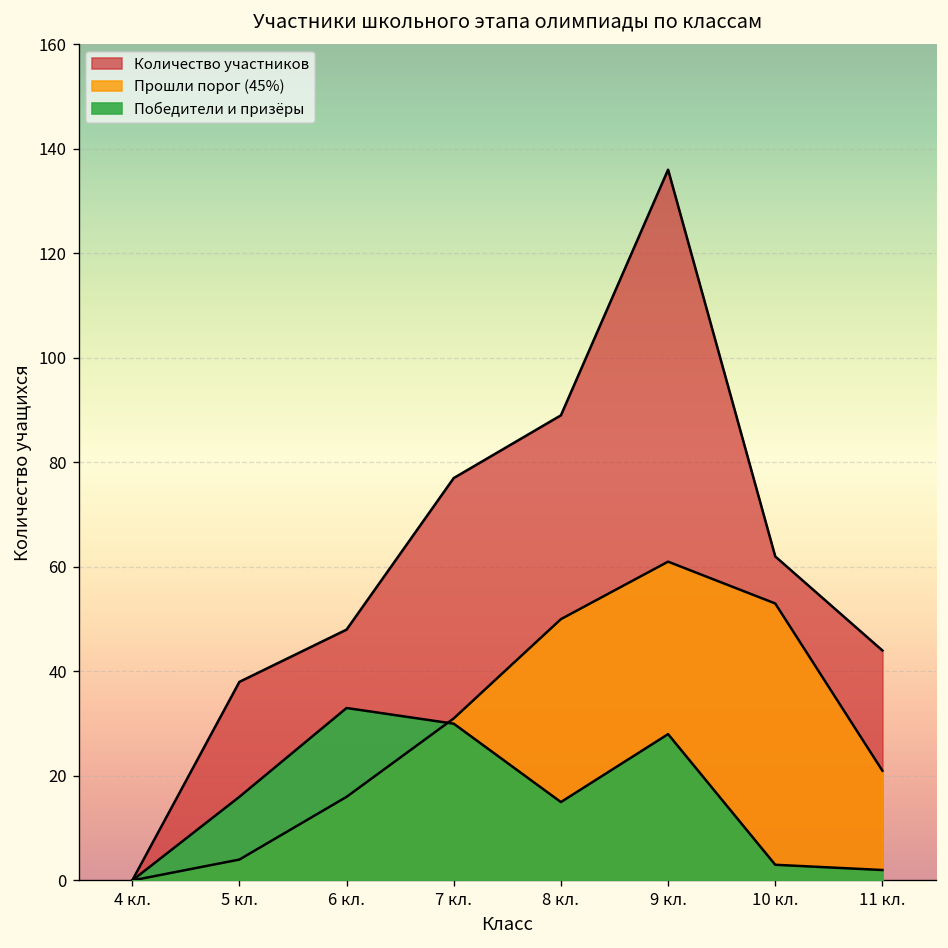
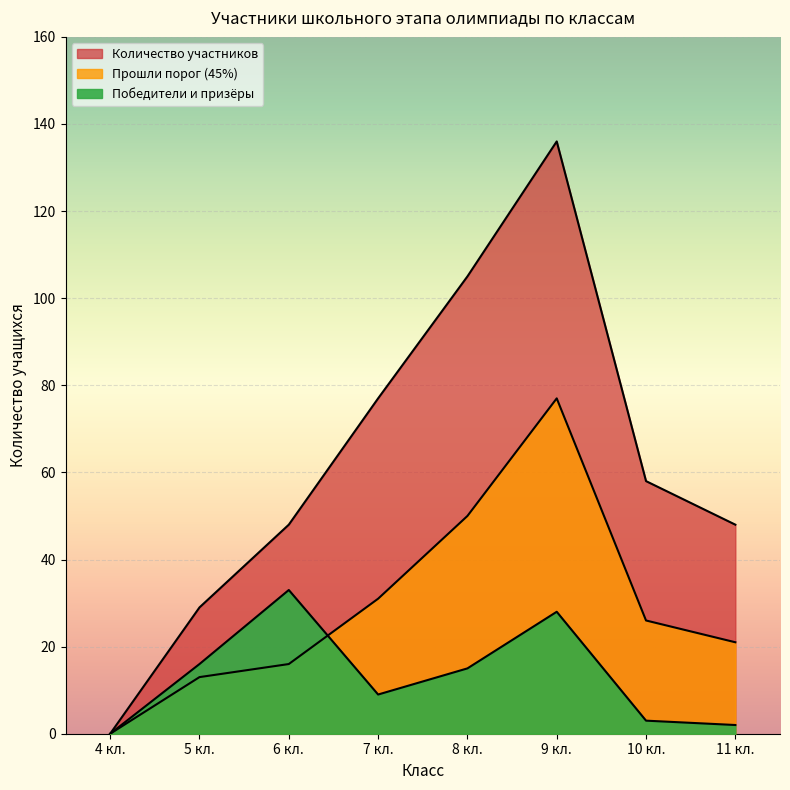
Количество участников, 5 кл.: 38 -> 29
Прошли порог (45%), 5 кл.: 4 -> 13
Победители и призёры, 7 кл.: 30 -> 9
Количество участников, 8 кл.: 89 -> 105
Прошли порог (45%), 9 кл.: 61 -> 77
Количество участников, 10 кл.: 62 -> 58
Прошли порог (45%), 10 кл.: 53 -> 26
Количество участников, 11 кл.: 44 -> 48
